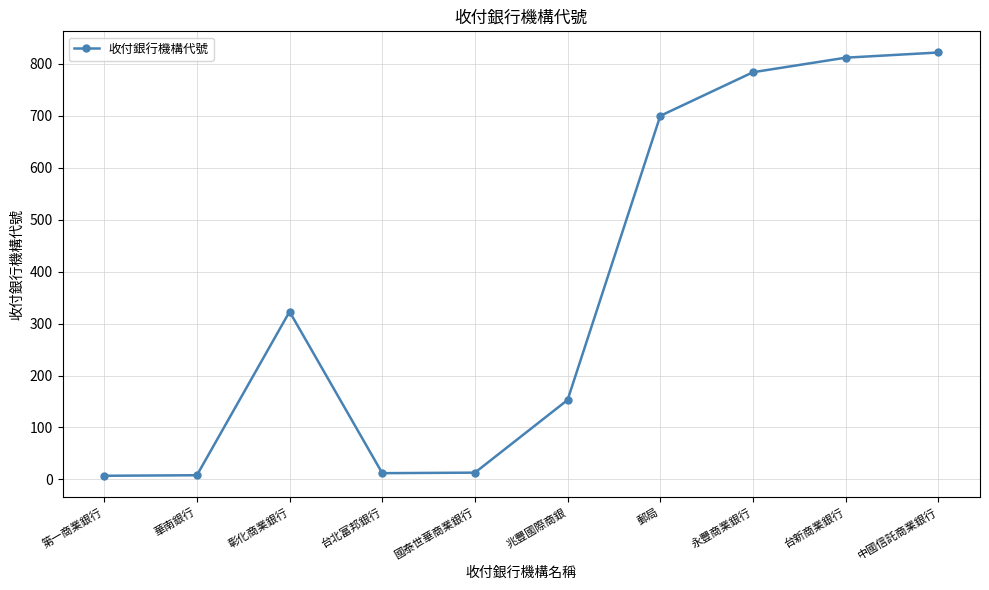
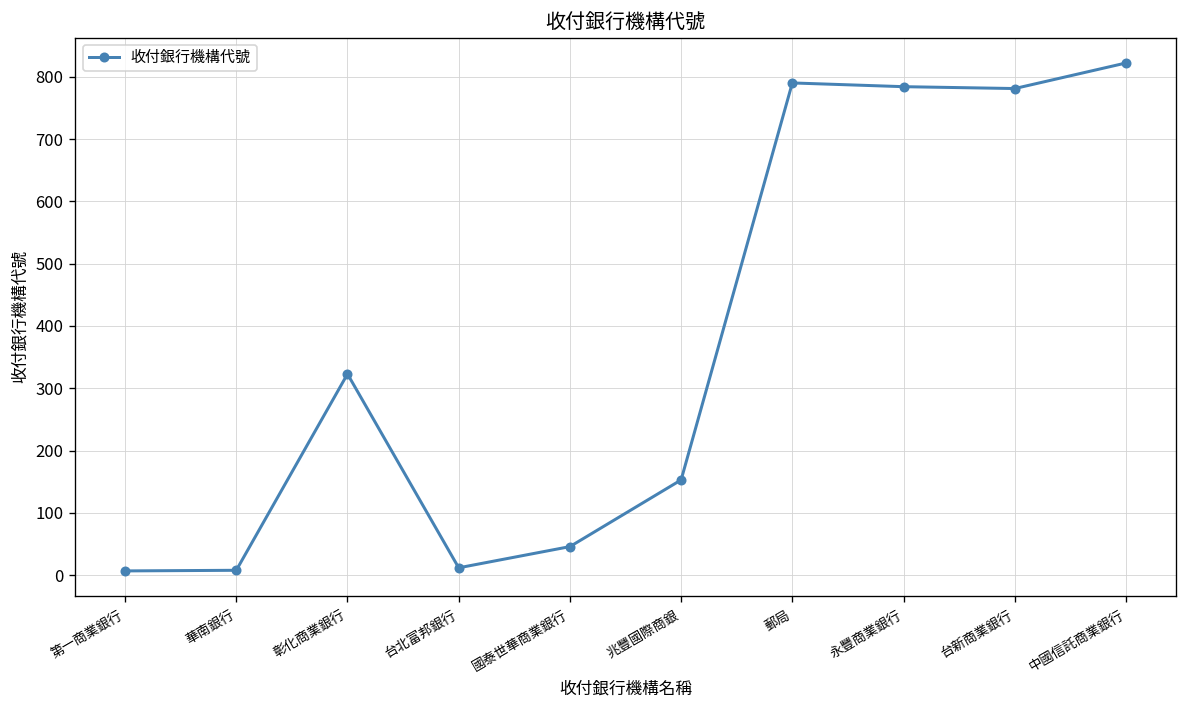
國泰世華商業銀行: 10 -> 50
郵局: 700 -> 790
台新商業銀行: 810 -> 780
